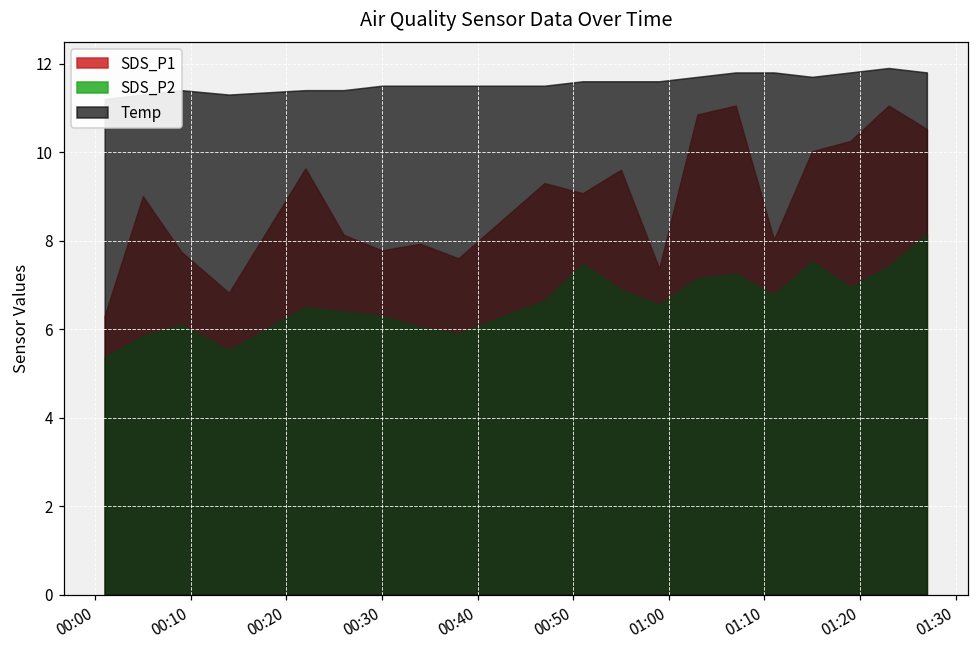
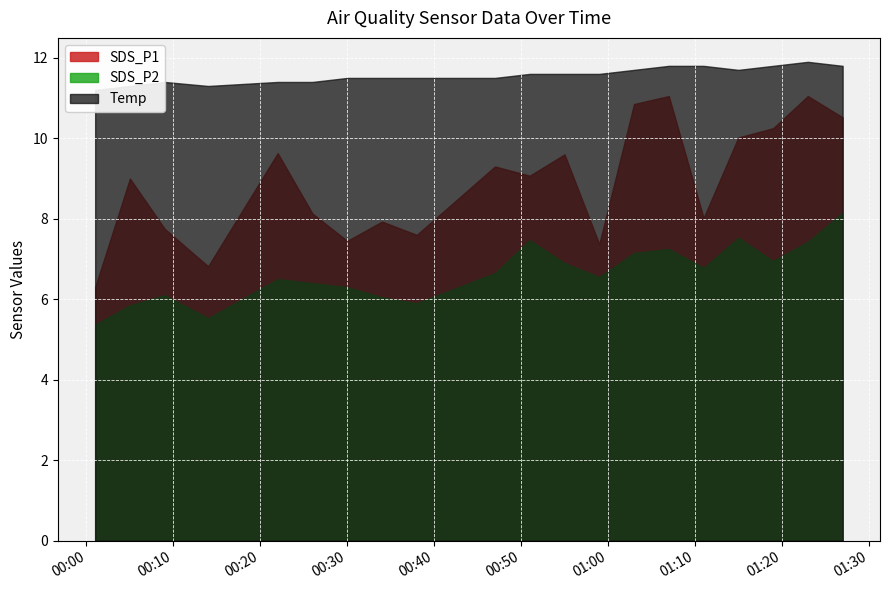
SDS_P1, 00:30: 7.8 -> 7.5
